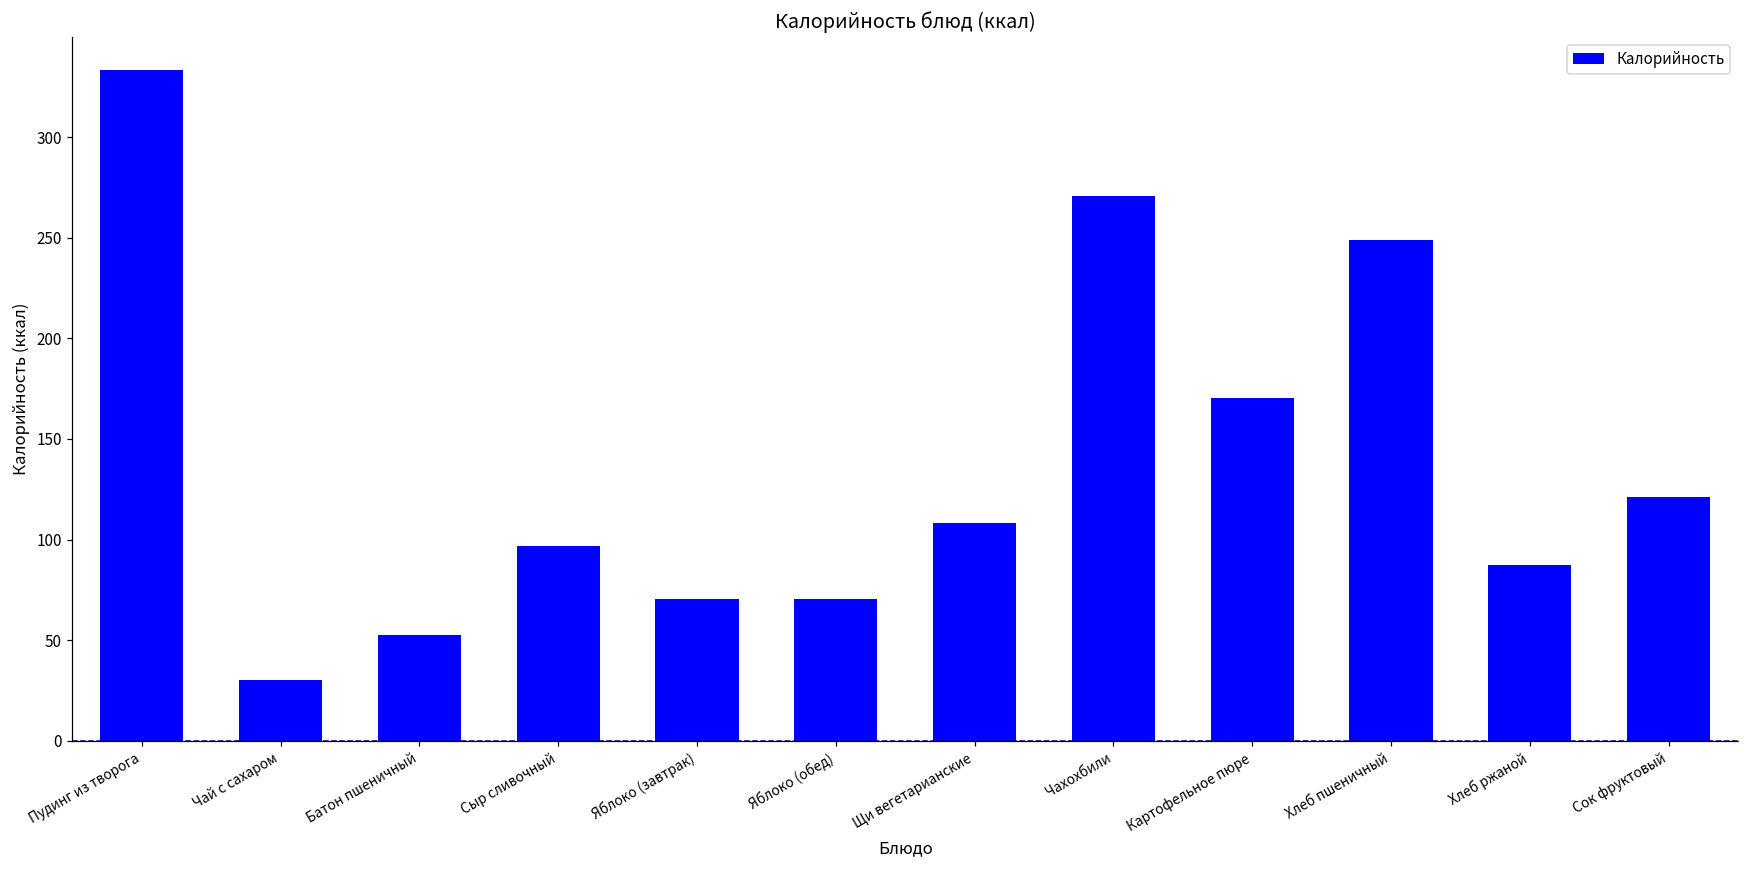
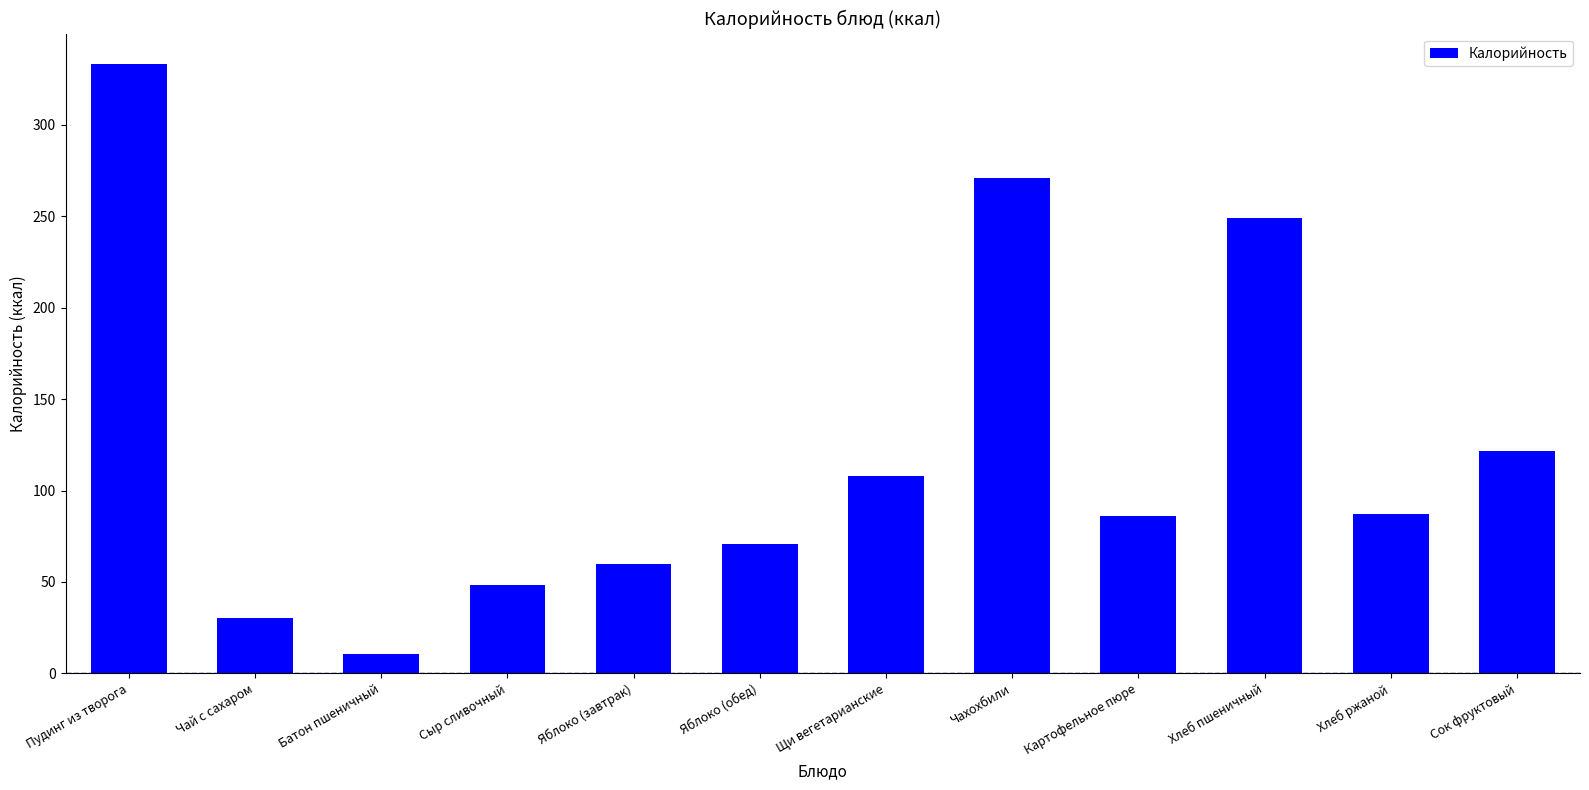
Батон пшеничный: 52 -> 11
Сыр сливочный: 97 -> 48
Яблоко (завтрак): 71 -> 60
Картофельное пюре: 170 -> 86
